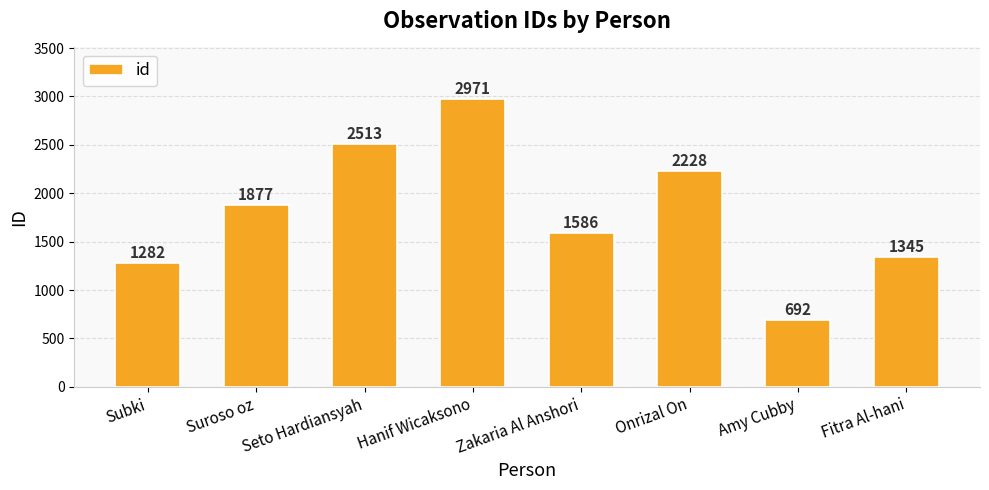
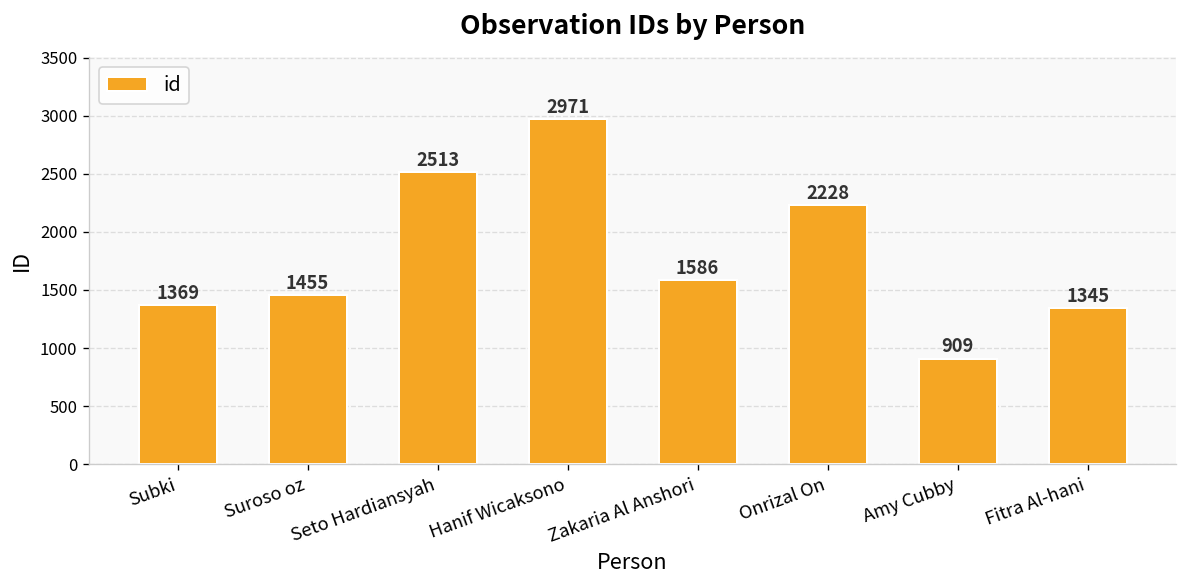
Subki: 1282 -> 1369
Suroso oz: 1877 -> 1455
Amy Cubby: 692 -> 909
